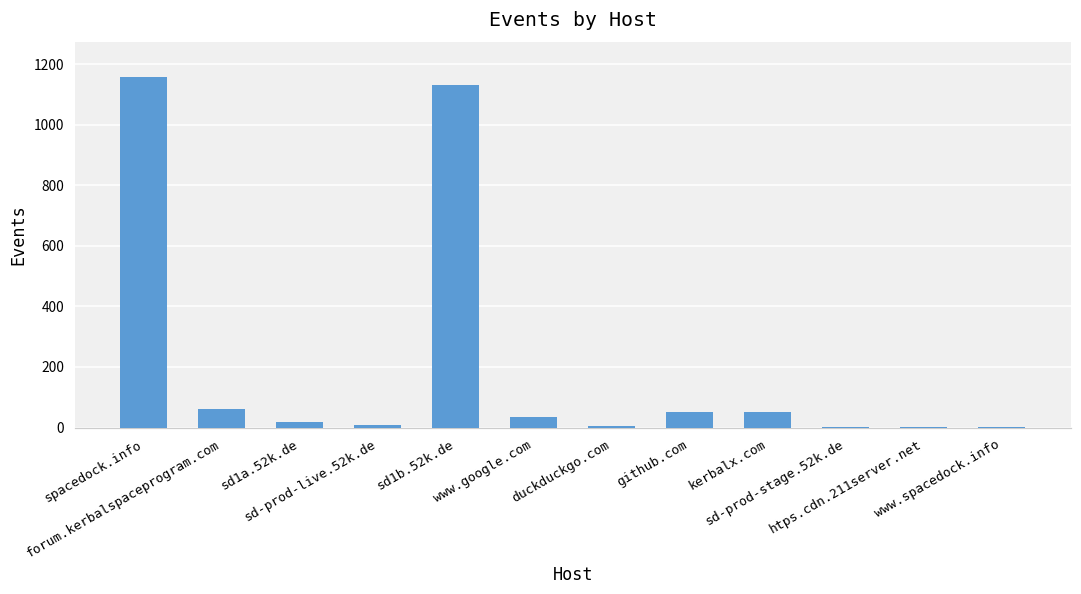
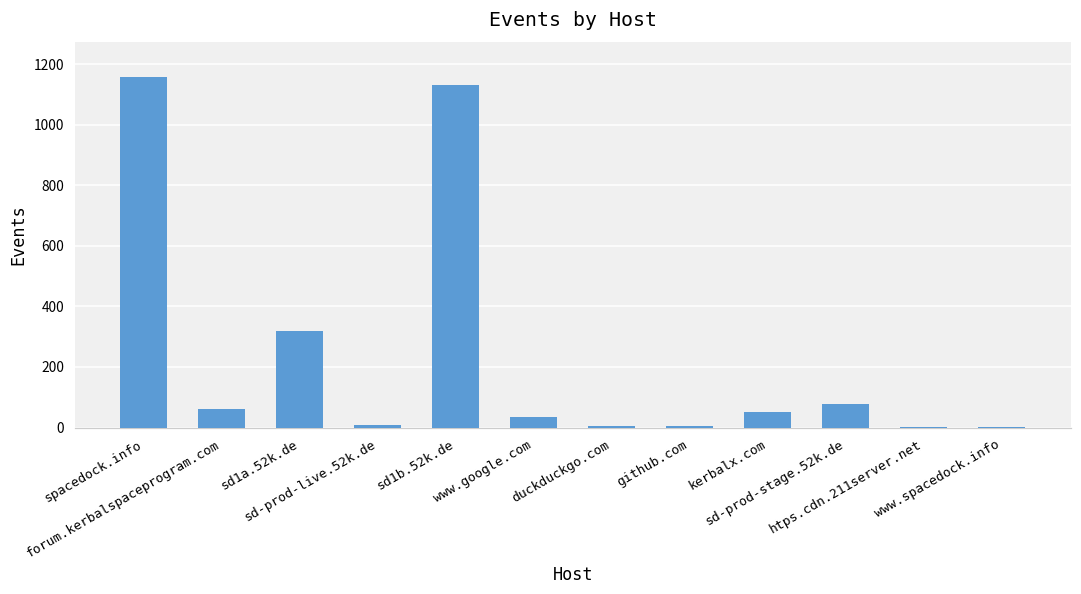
sd1a.52k.de: 20 -> 320
github.com: 50 -> 0
sd-prod-stage.52k.de: 0 -> 80
